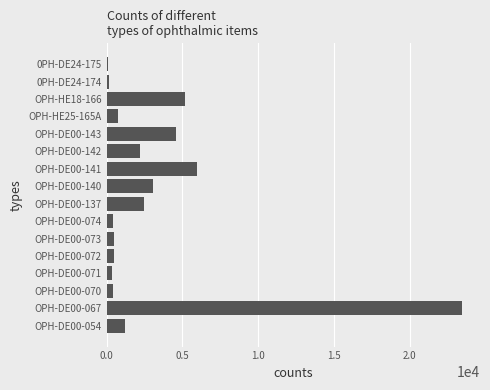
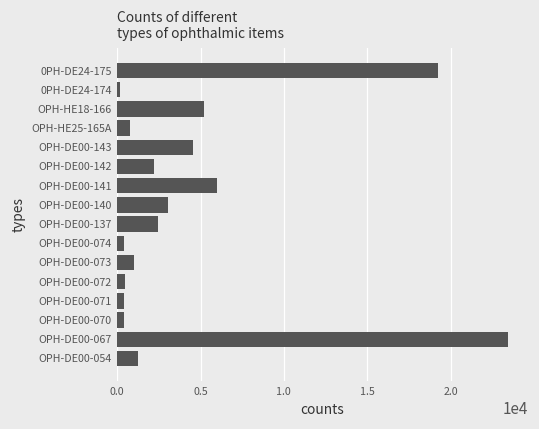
0PH-DE24-175: 100 -> 19300
OPH-DE00-073: 500 -> 1000
